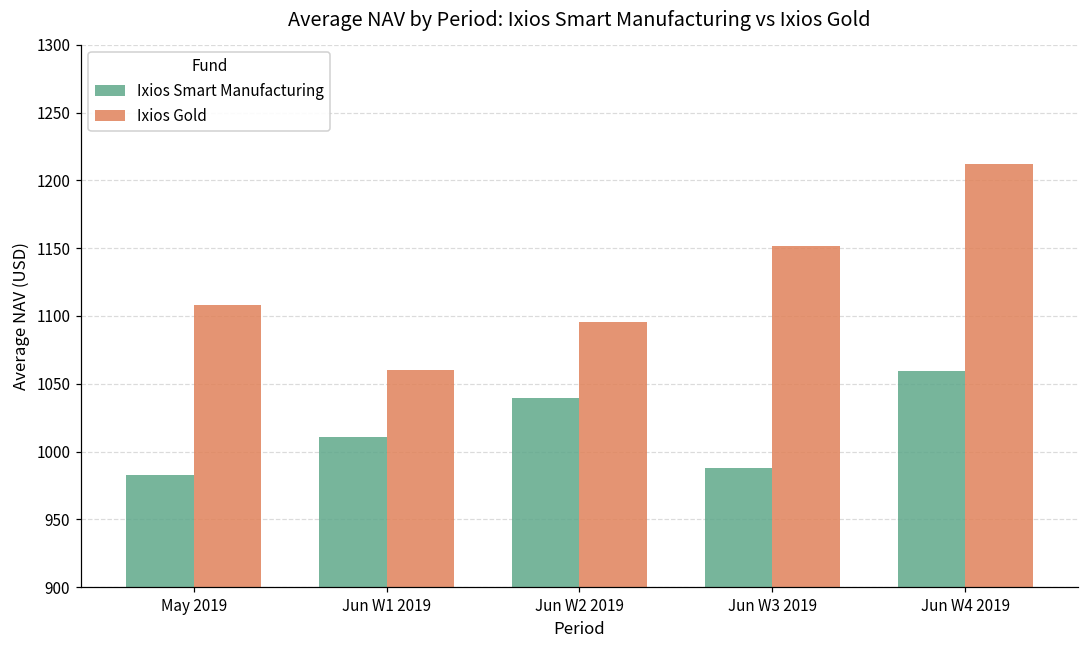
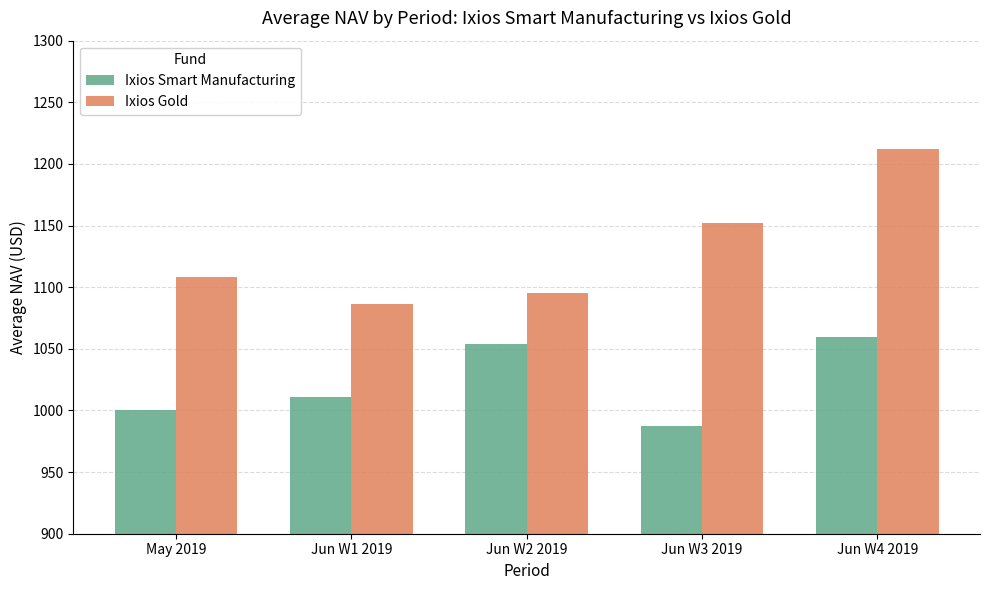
Ixios Smart Manufacturing, May 2019: 983 -> 1000
Ixios Gold, Jun W1 2019: 1060 -> 1086
Ixios Smart Manufacturing, Jun W2 2019: 1040 -> 1054
